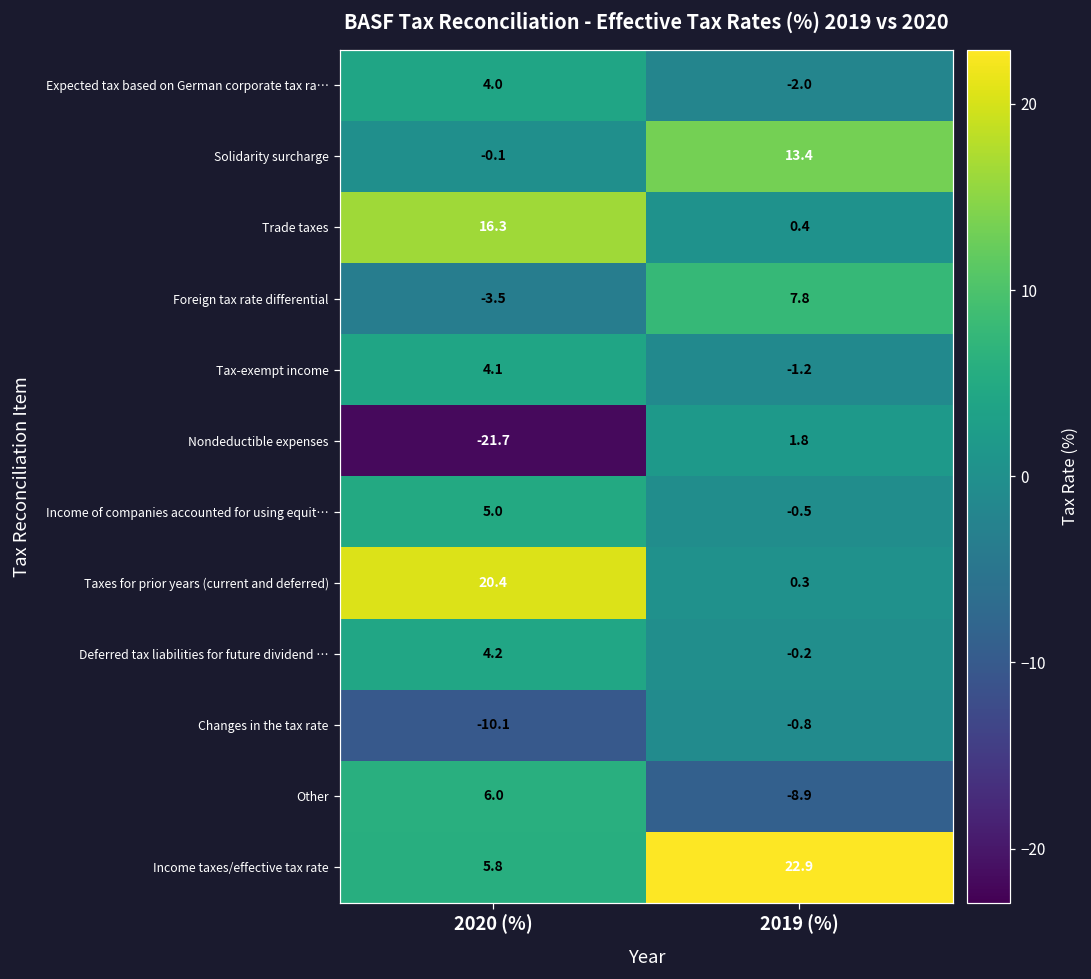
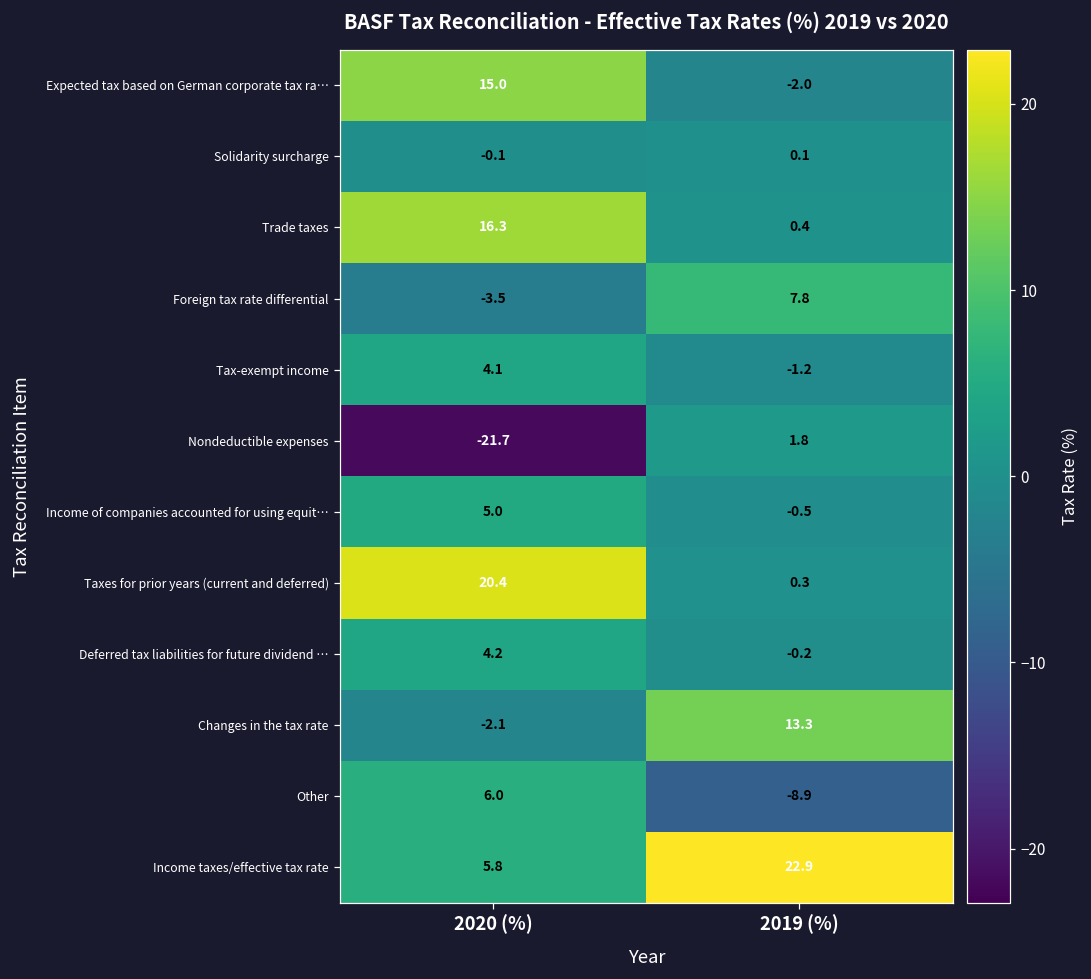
Expected tax based on German corporate tax ra…, 2020 (%): 4.0 -> 15.0
Solidarity surcharge, 2019 (%): 13.4 -> 0.1
Changes in the tax rate, 2020 (%): -10.1 -> -2.1
Changes in the tax rate, 2019 (%): -0.8 -> 13.3
